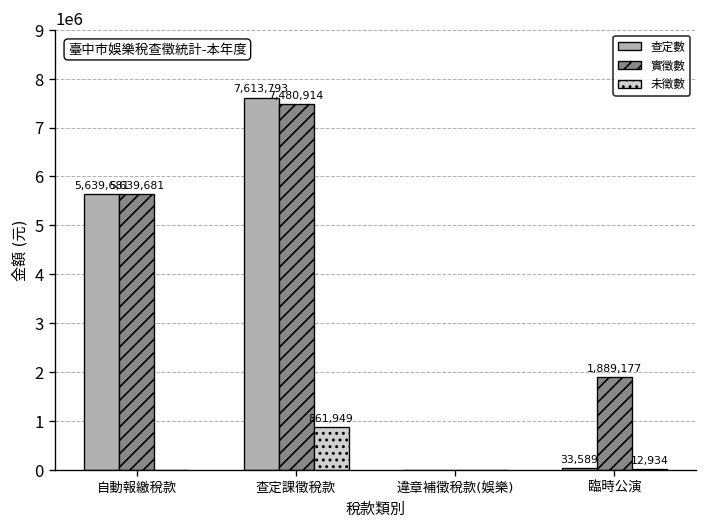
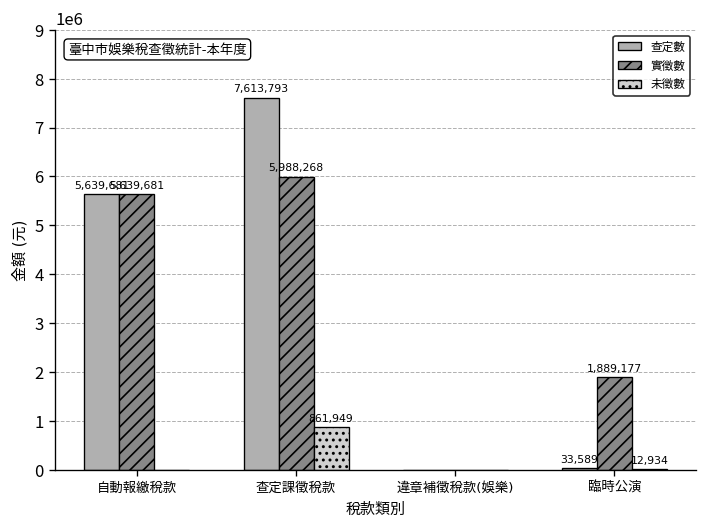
實徵數, 查定課徵稅款: 7,480,914 -> 5,988,268
